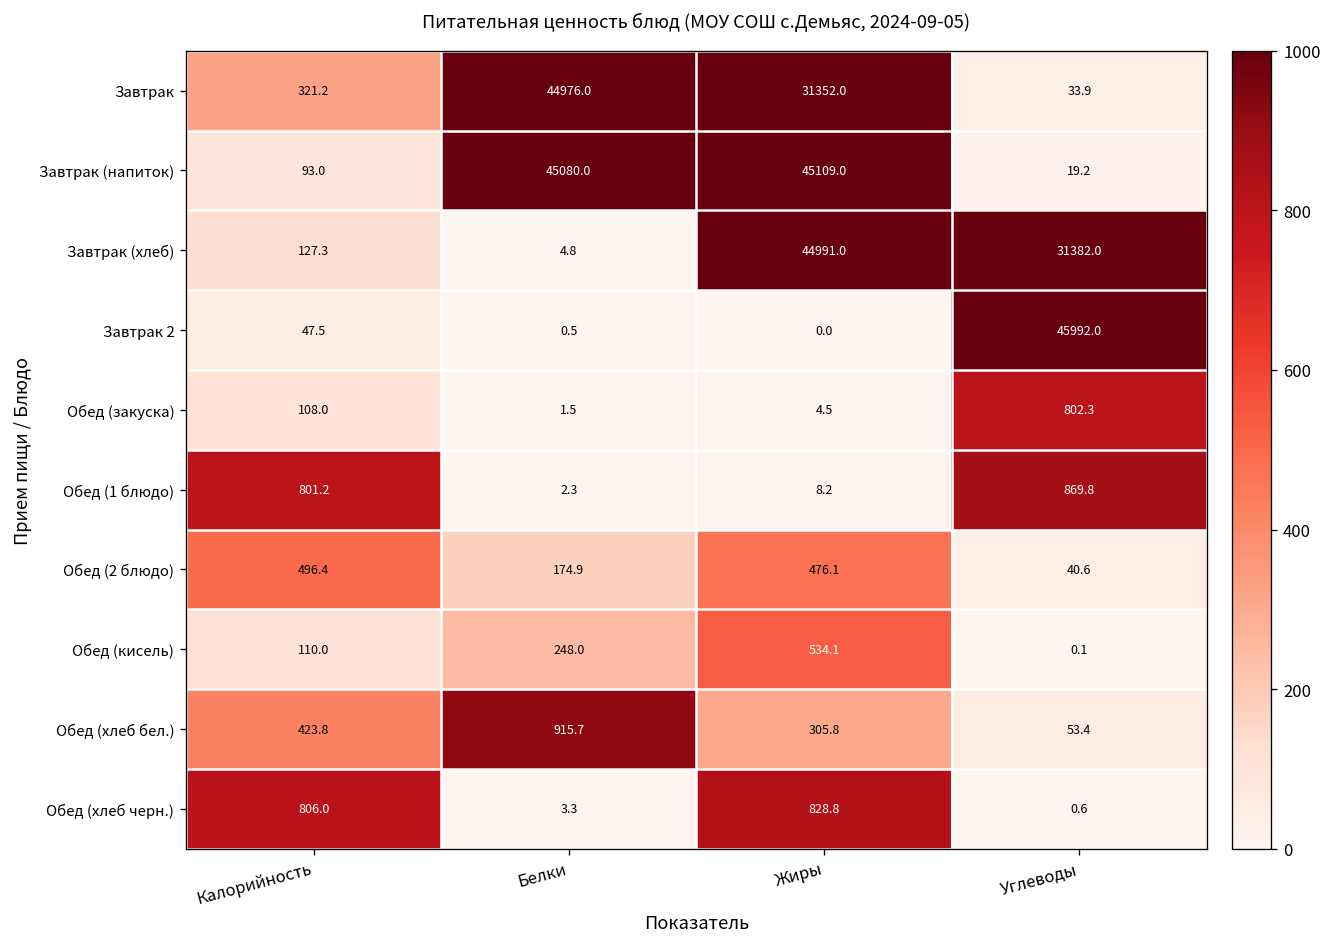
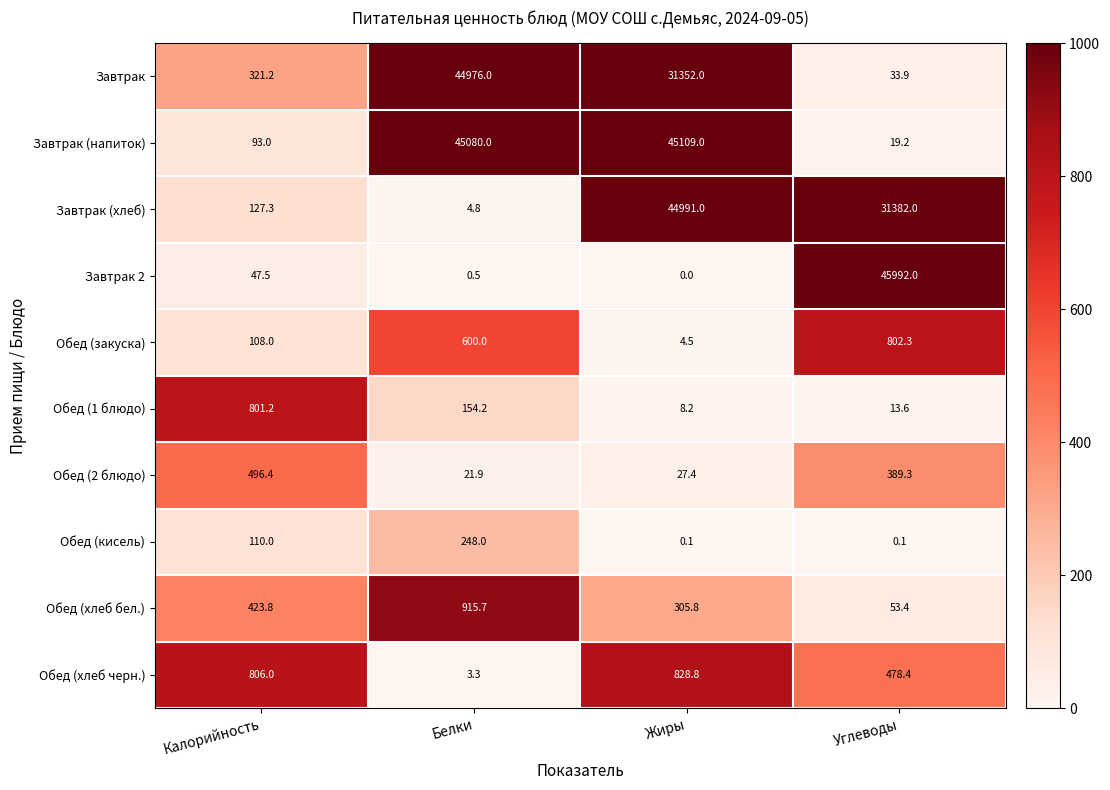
Обед (закуска), Белки: 1.5 -> 600.0
Обед (1 блюдо), Белки: 2.3 -> 154.2
Обед (1 блюдо), Углеводы: 869.8 -> 13.6
Обед (2 блюдо), Белки: 174.9 -> 21.9
Обед (2 блюдо), Жиры: 476.1 -> 27.4
Обед (2 блюдо), Углеводы: 40.6 -> 389.3
Обед (кисель), Жиры: 534.1 -> 0.1
Обед (хлеб черн.), Углеводы: 0.6 -> 478.4
